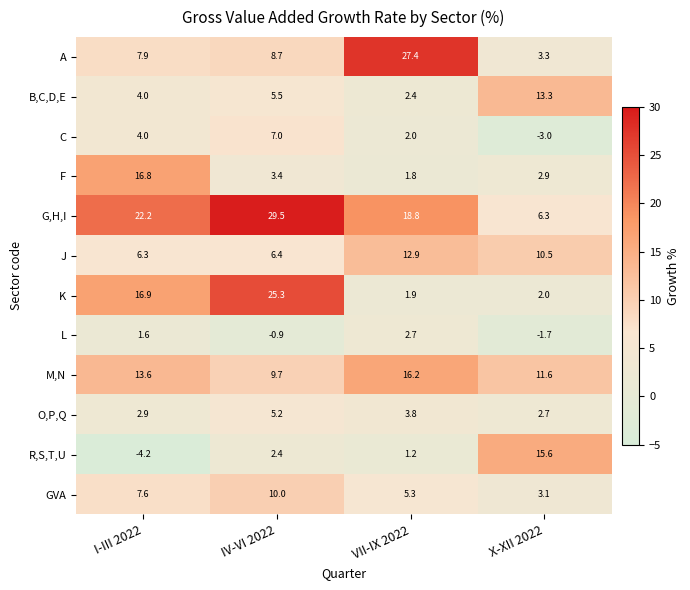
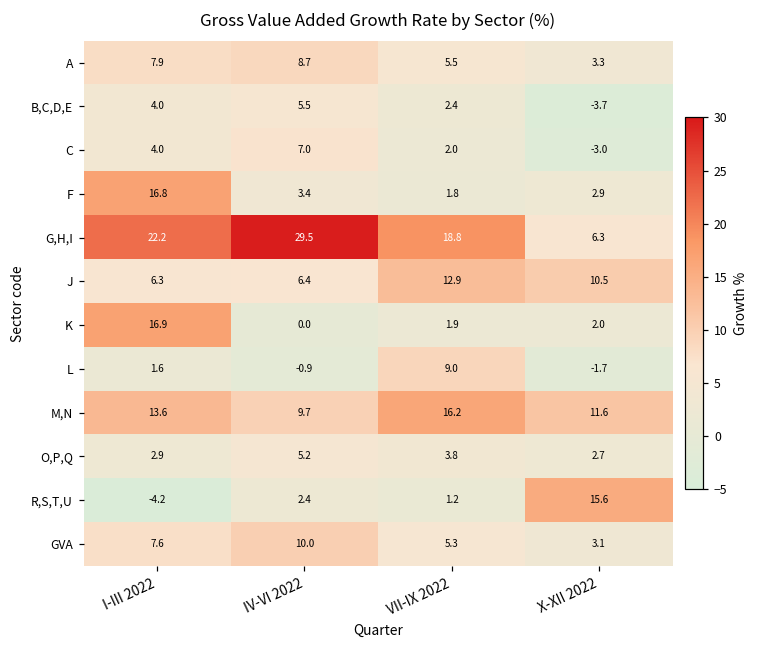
A, VII-IX 2022: 27.4 -> 5.5
B,C,D,E, X-XII 2022: 13.3 -> -3.7
K, IV-VI 2022: 25.3 -> 0.0
L, VII-IX 2022: 2.7 -> 9.0
